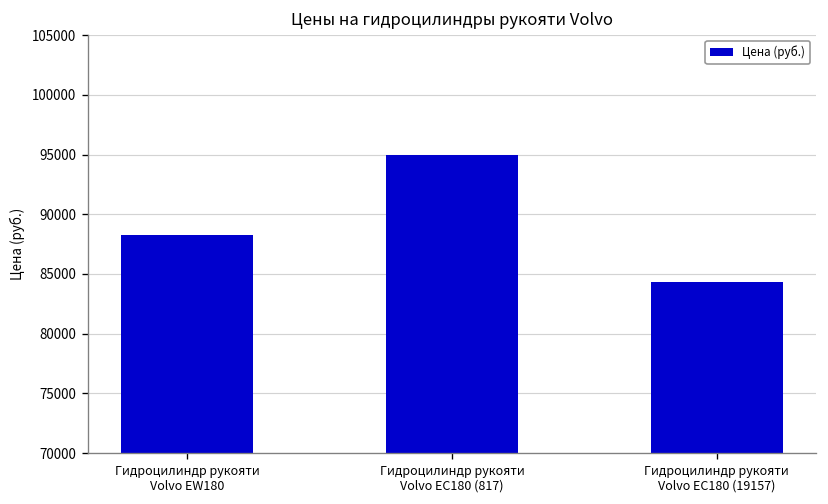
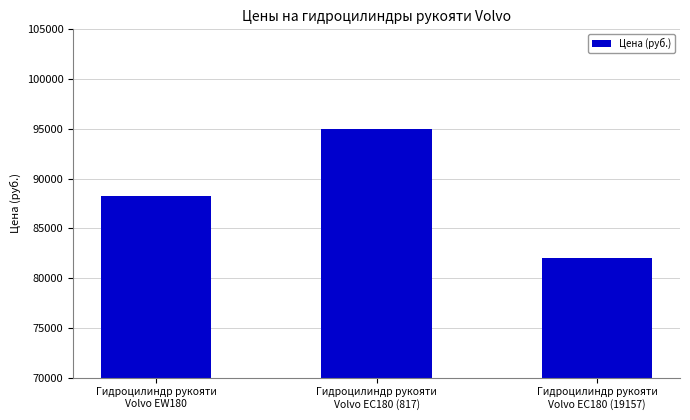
Гидроцилиндр рукояти Volvo EC180 (19157): 84000 -> 82000
